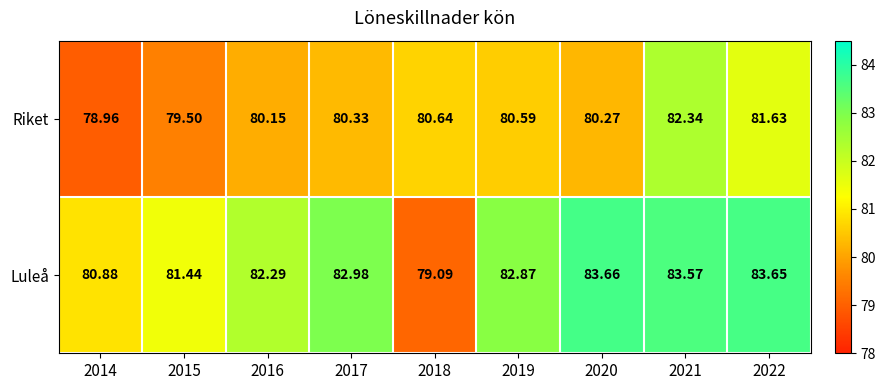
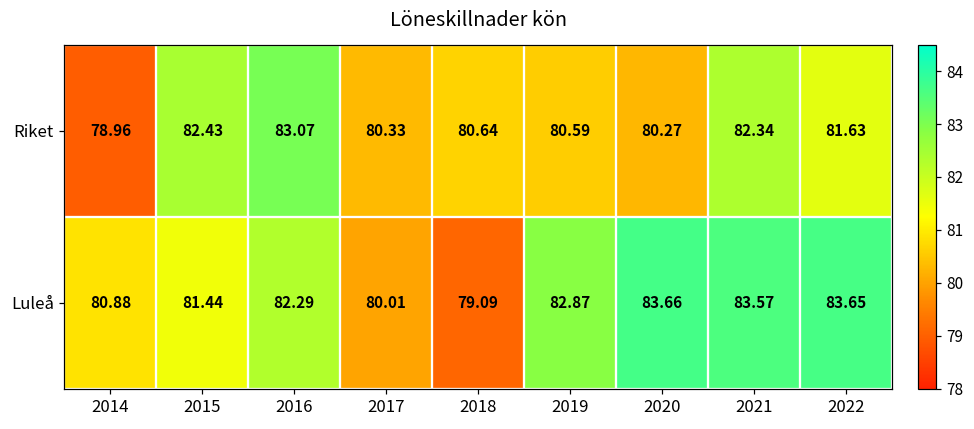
Riket, 2015: 79.50 -> 82.43
Riket, 2016: 80.15 -> 83.07
Luleå, 2017: 82.98 -> 80.01
